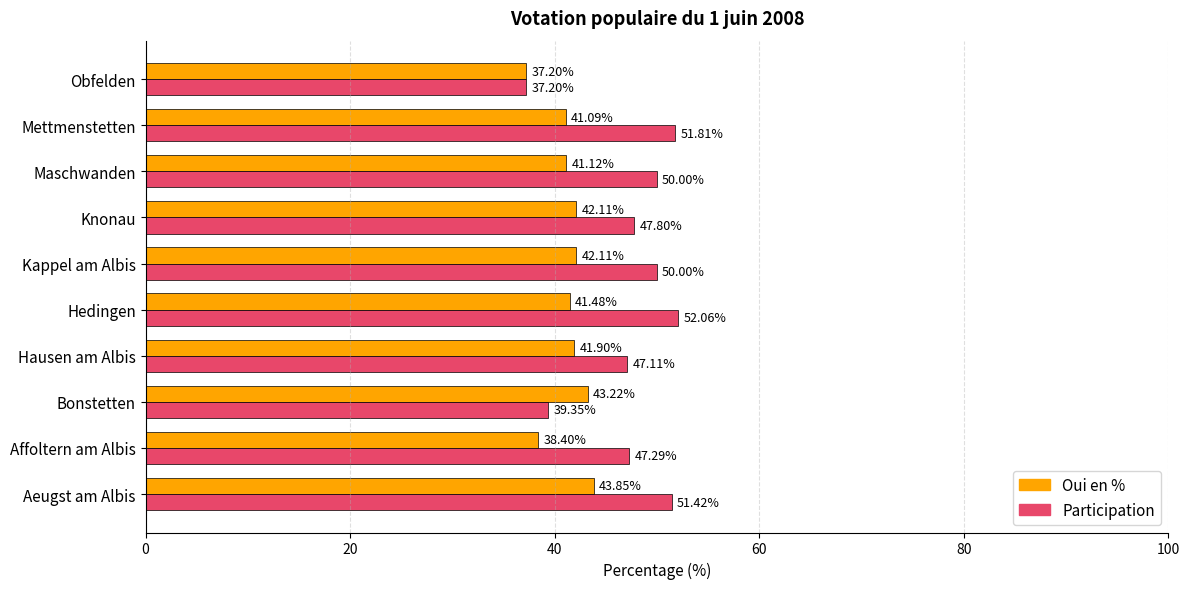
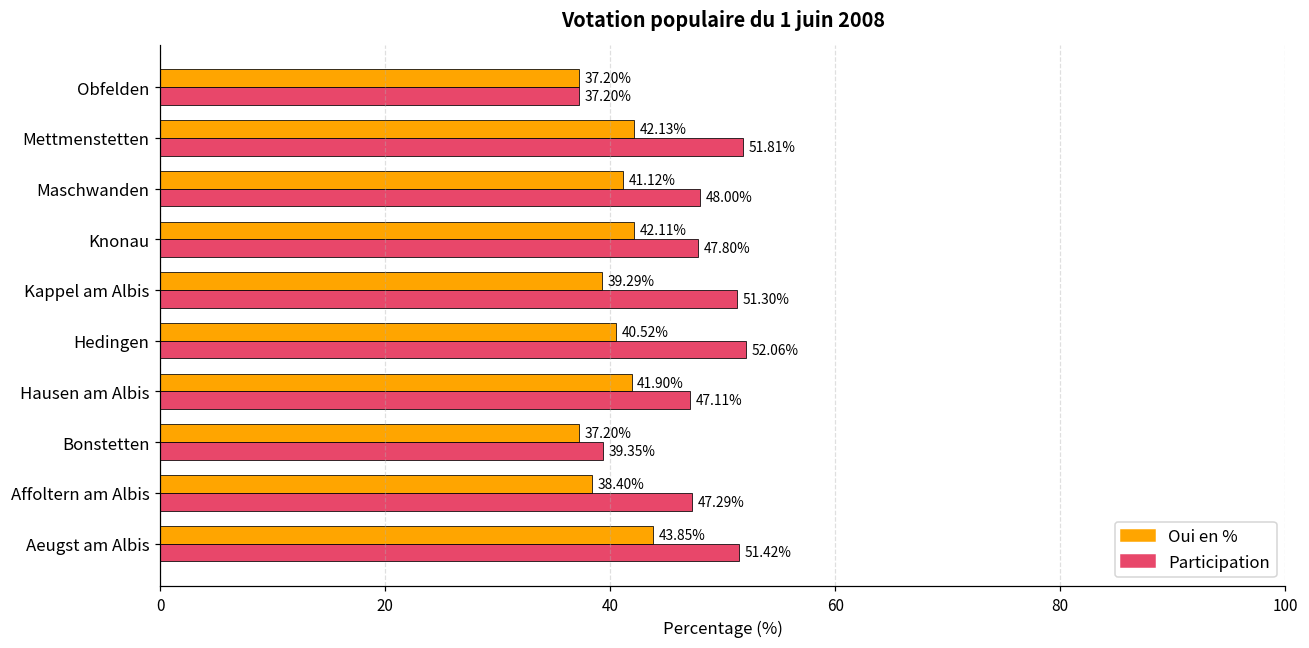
Oui en %, Mettmenstetten: 41.09% -> 42.13%
Participation, Maschwanden: 50.00% -> 48.00%
Oui en %, Kappel am Albis: 42.11% -> 39.29%
Participation, Kappel am Albis: 50.00% -> 51.30%
Oui en %, Hedingen: 41.48% -> 40.52%
Oui en %, Bonstetten: 43.22% -> 37.20%
